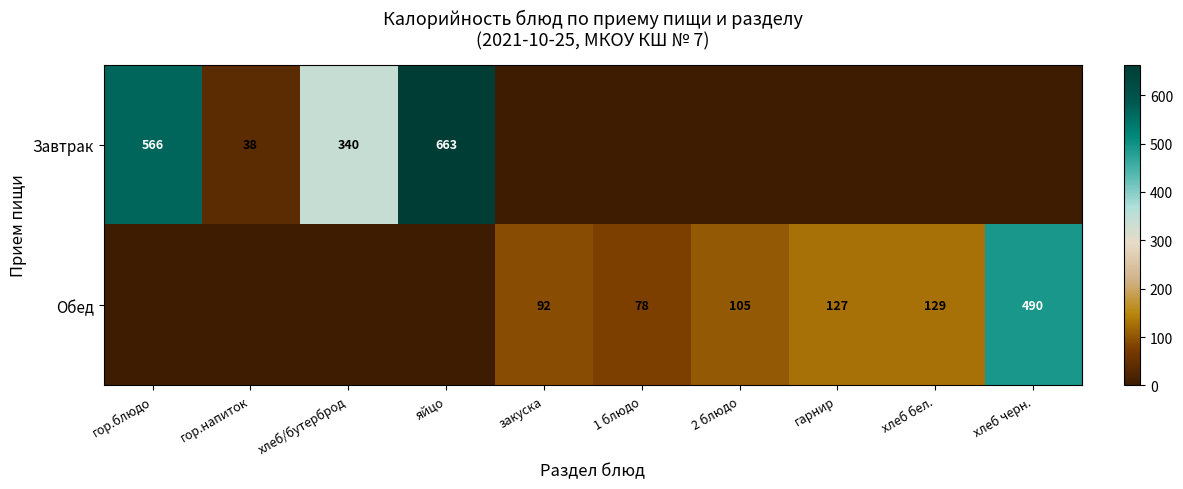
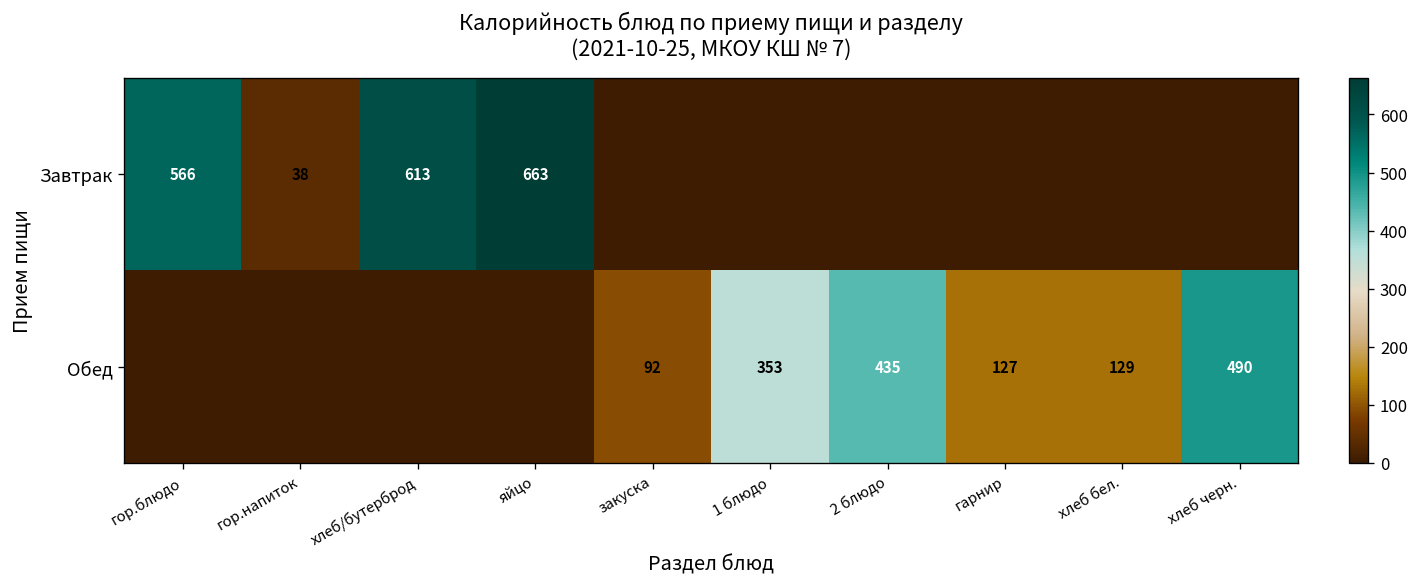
Завтрак, хлеб/бутерброд: 340 -> 613
Обед, 1 блюдо: 78 -> 353
Обед, 2 блюдо: 105 -> 435
